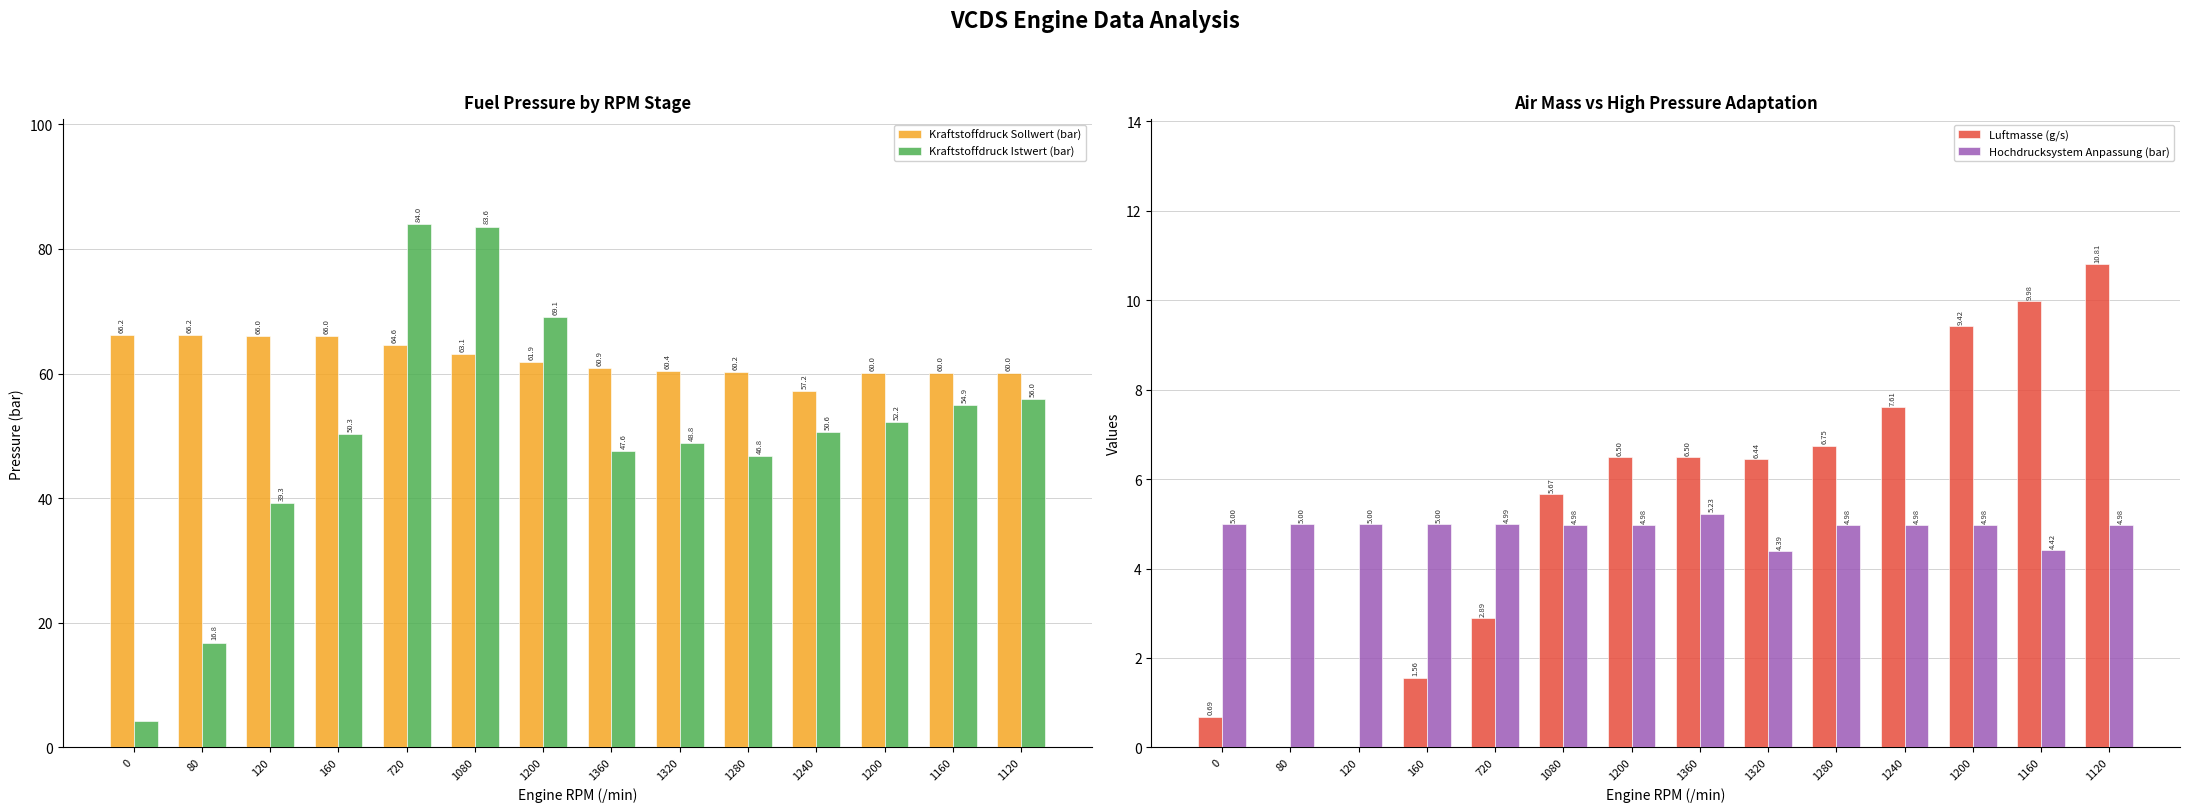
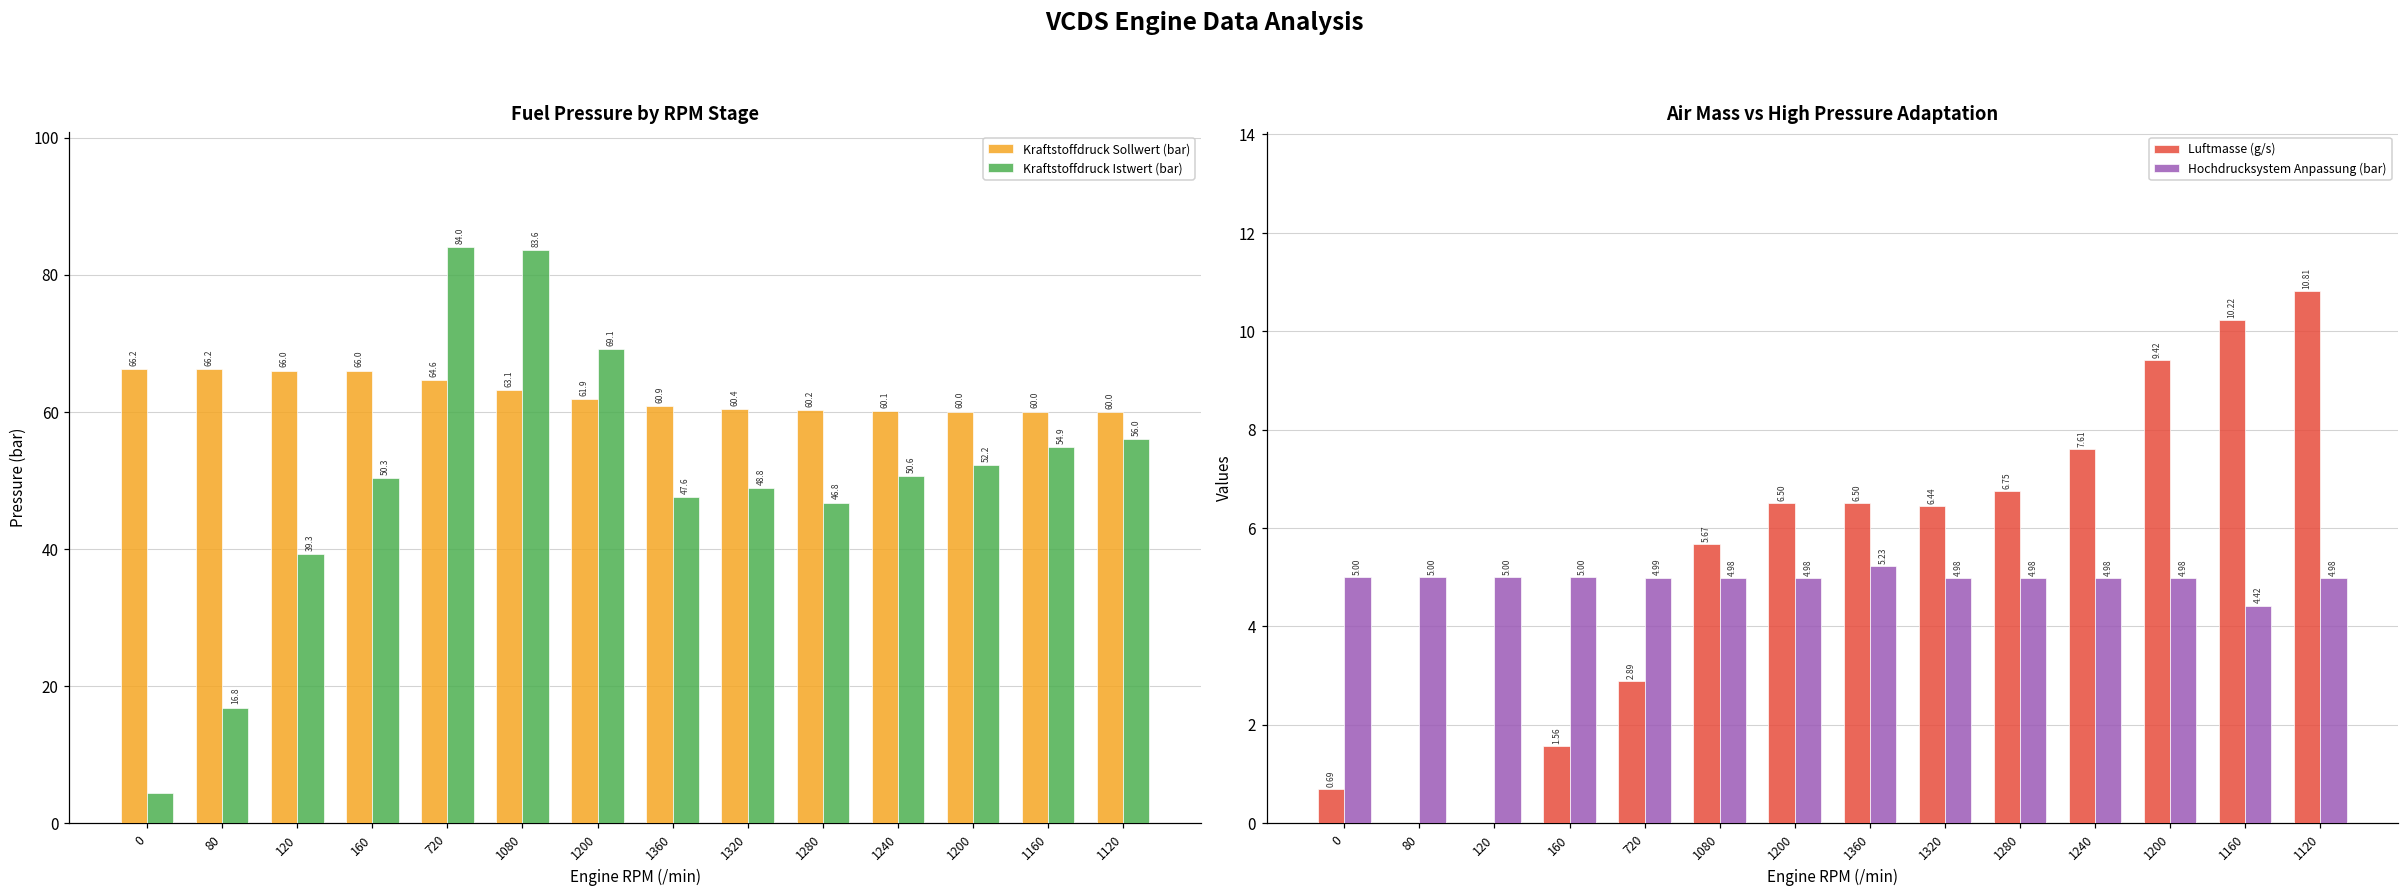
Fuel Pressure by RPM Stage, Kraftstoffdruck Sollwert (bar), 1240: 57.2 -> 60.1
Air Mass vs High Pressure Adaptation, Hochdrucksystem Anpassung (bar), 1320: 4.39 -> 4.98
Air Mass vs High Pressure Adaptation, Luftmasse (g/s), 1160: 9.98 -> 10.22
